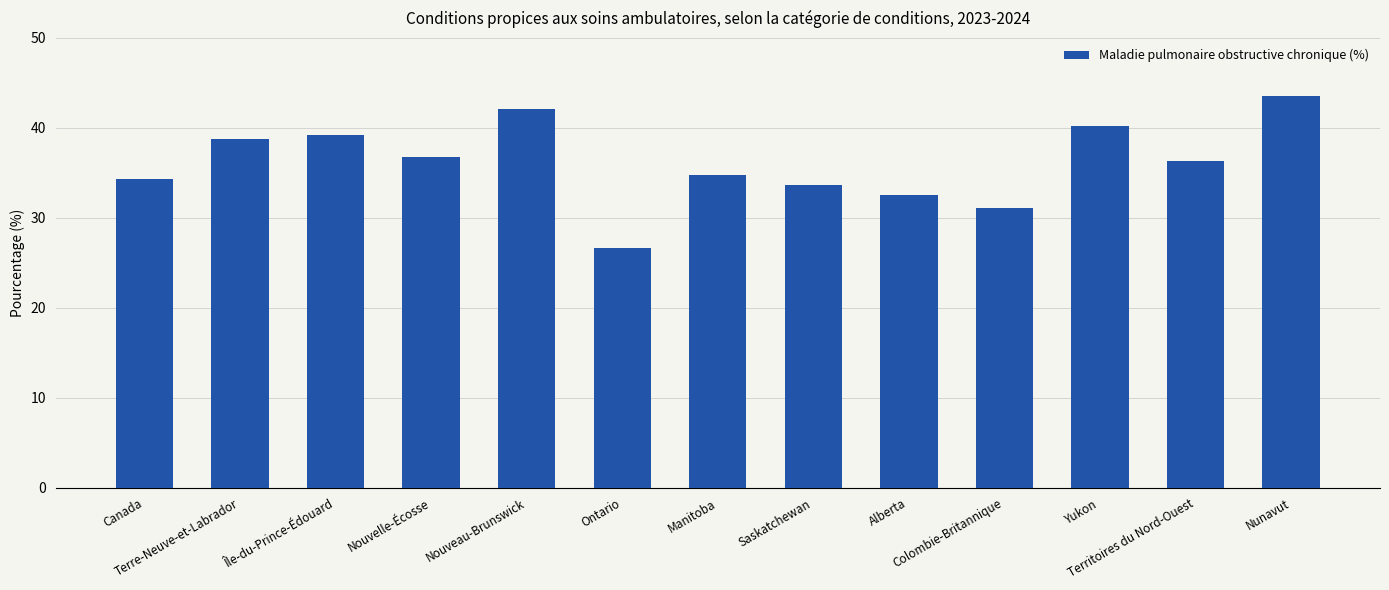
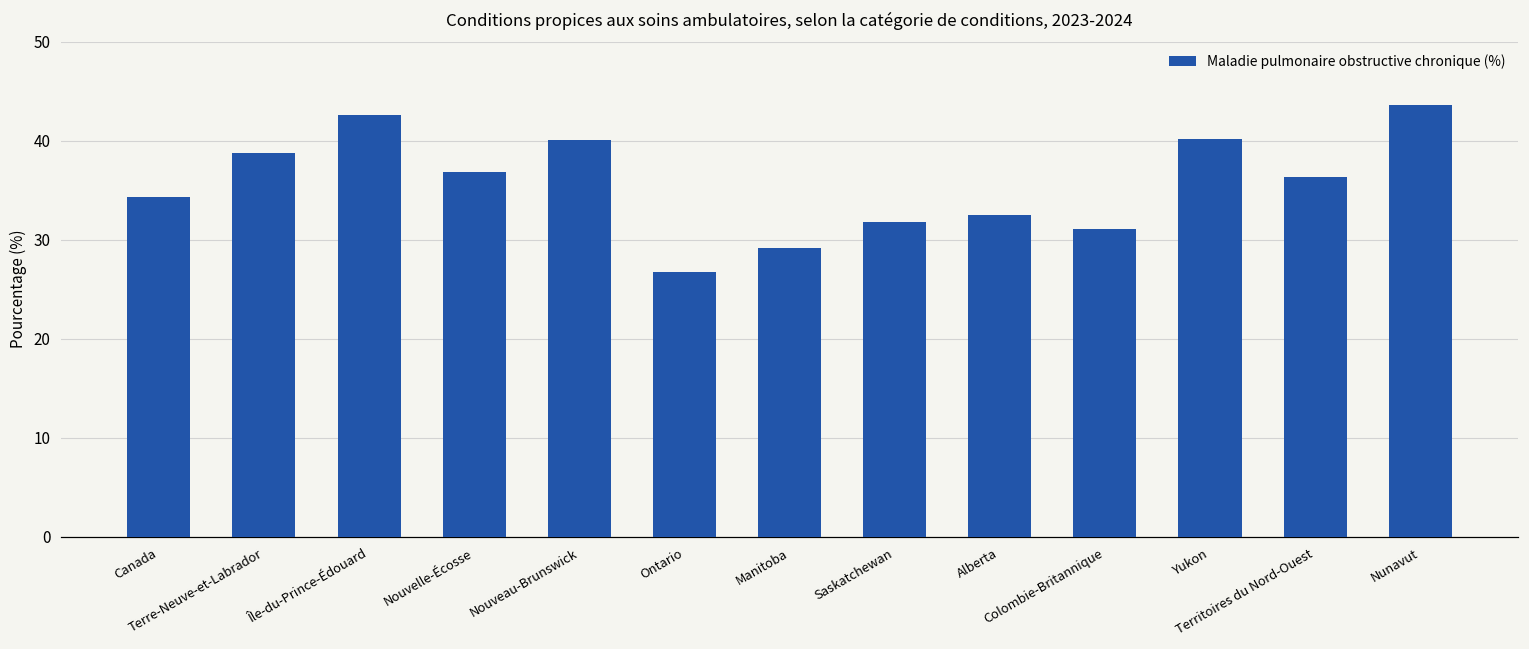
Île-du-Prince-Édouard: 39 -> 43
Nouveau-Brunswick: 42 -> 40
Manitoba: 35 -> 29
Saskatchewan: 34 -> 32
